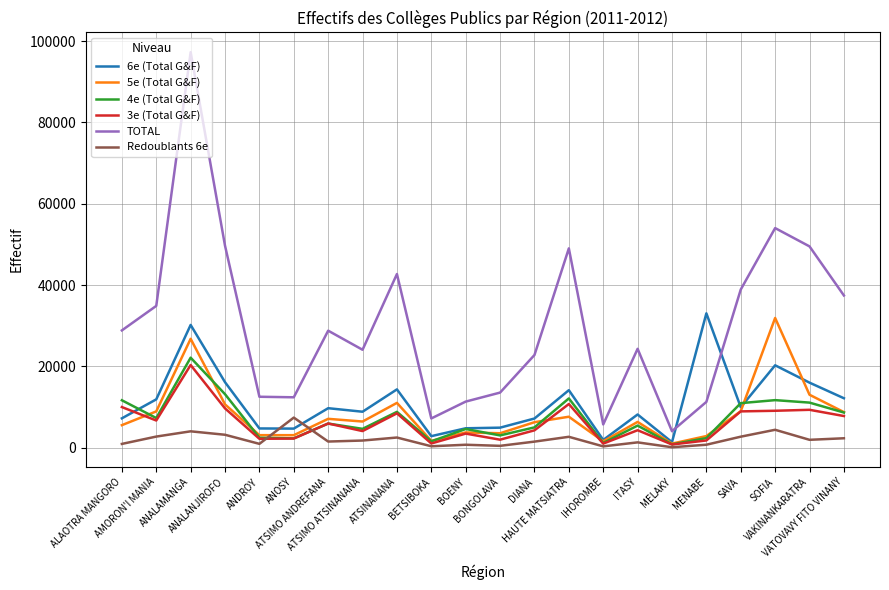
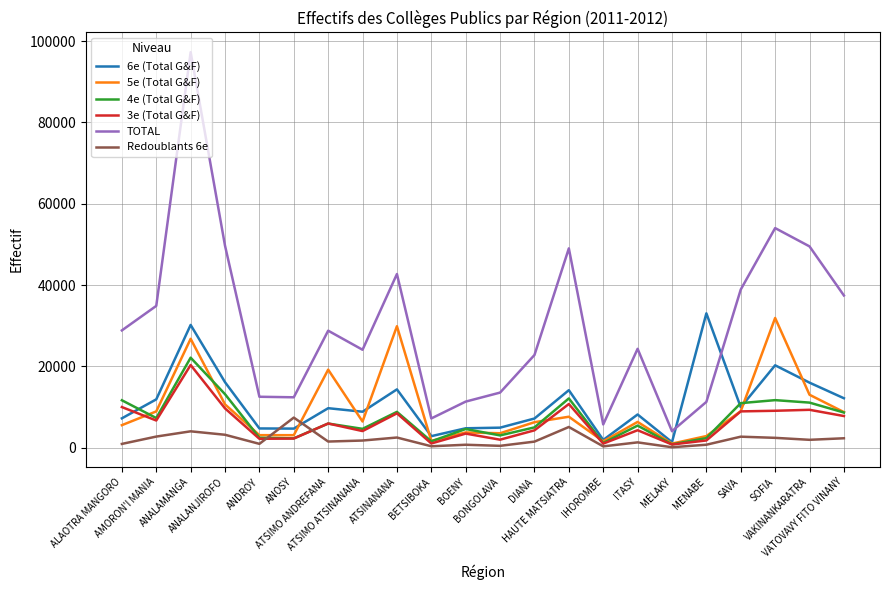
5e (Total G&F), ATSIMO ANDREFANA: 7000 -> 19000
5e (Total G&F), ATSINANANA: 11000 -> 30000
Redoublants 6e, HAUTE MATSIATRA: 3000 -> 5000
Redoublants 6e, SOFIA: 4000 -> 2000
